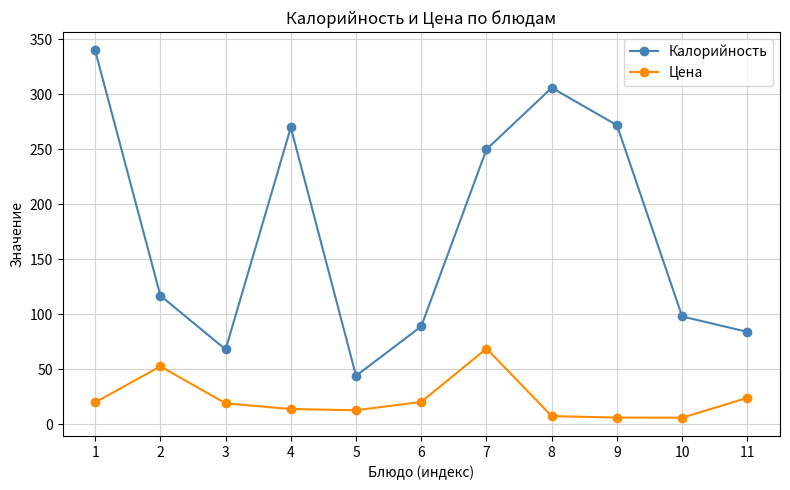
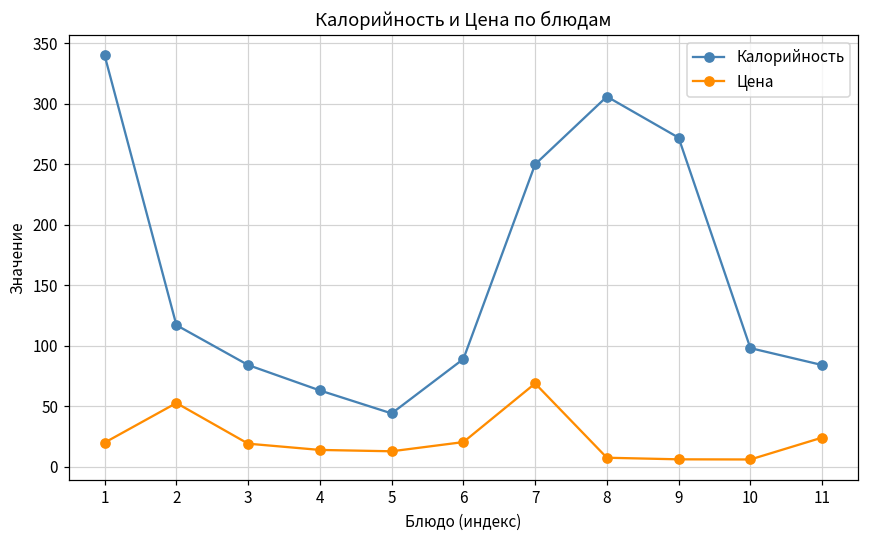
Калорийность, 3: 68 -> 84
Калорийность, 4: 270 -> 63
